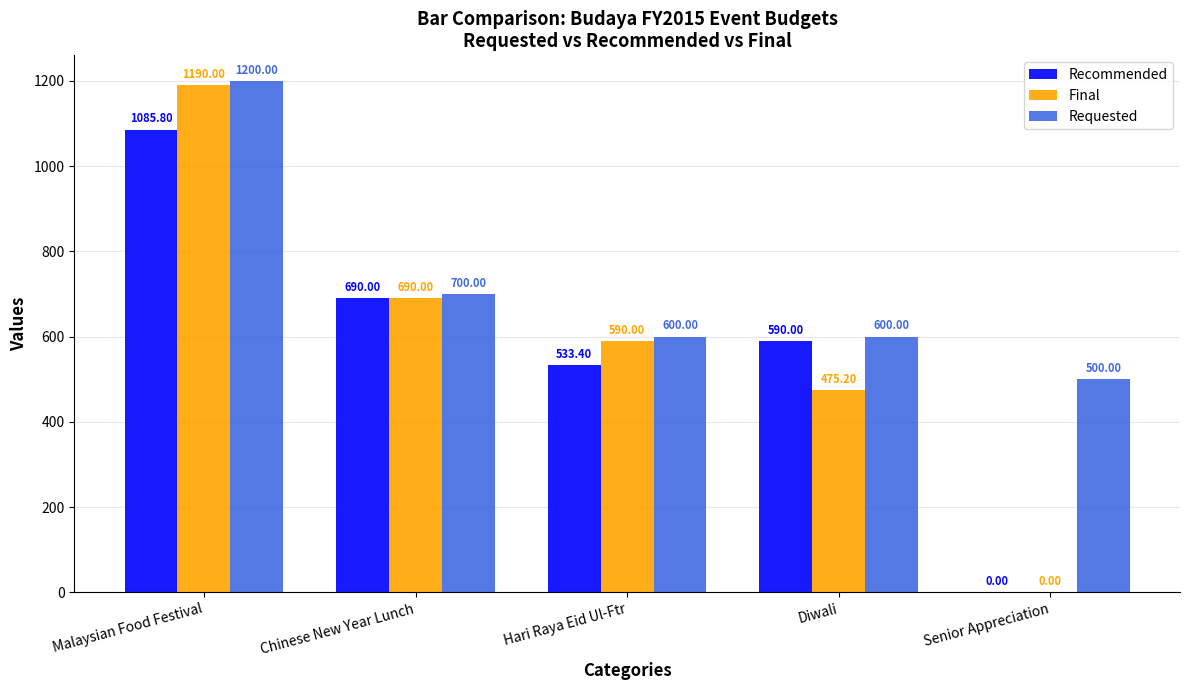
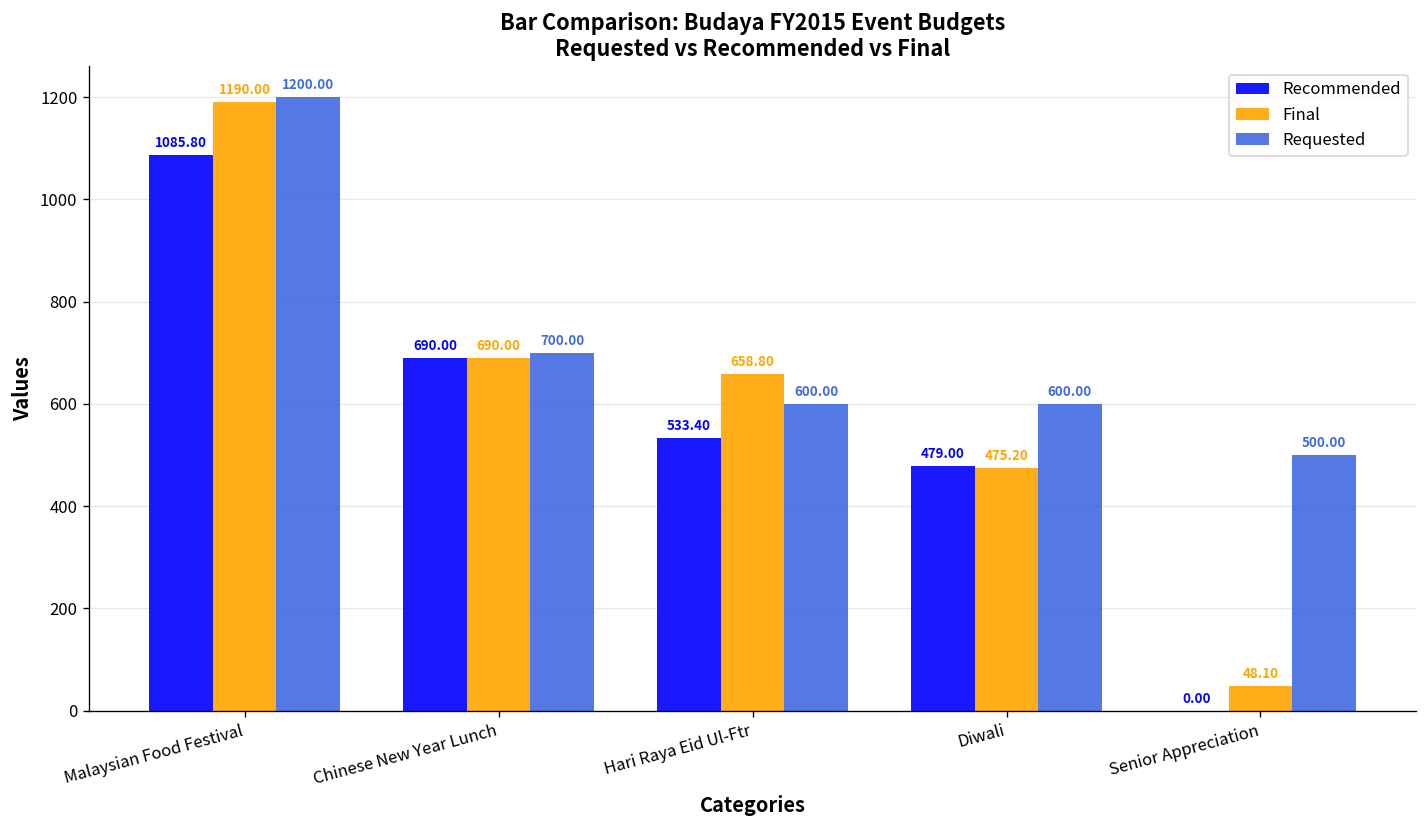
Final, Hari Raya Eid Ul-Ftr: 590.00 -> 658.80
Recommended, Diwali: 590.00 -> 479.00
Final, Senior Appreciation: 0.00 -> 48.10
